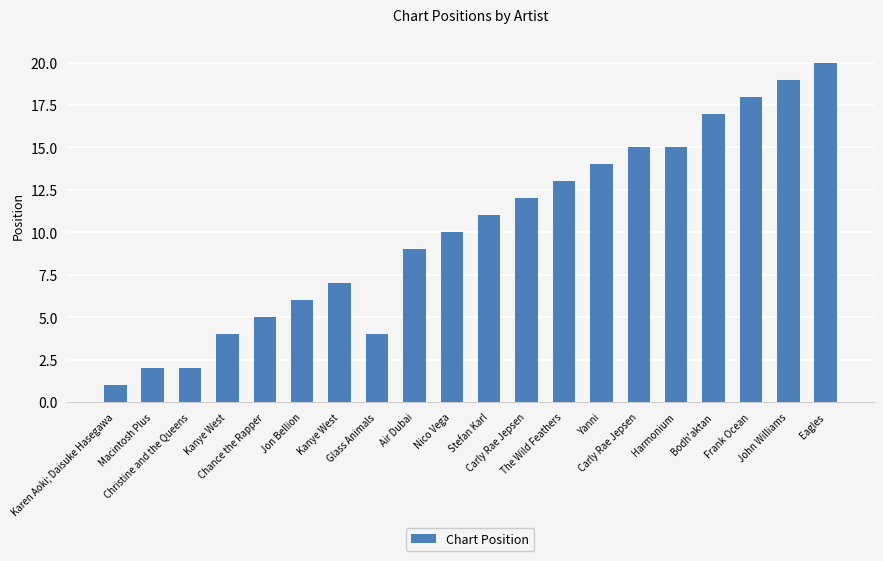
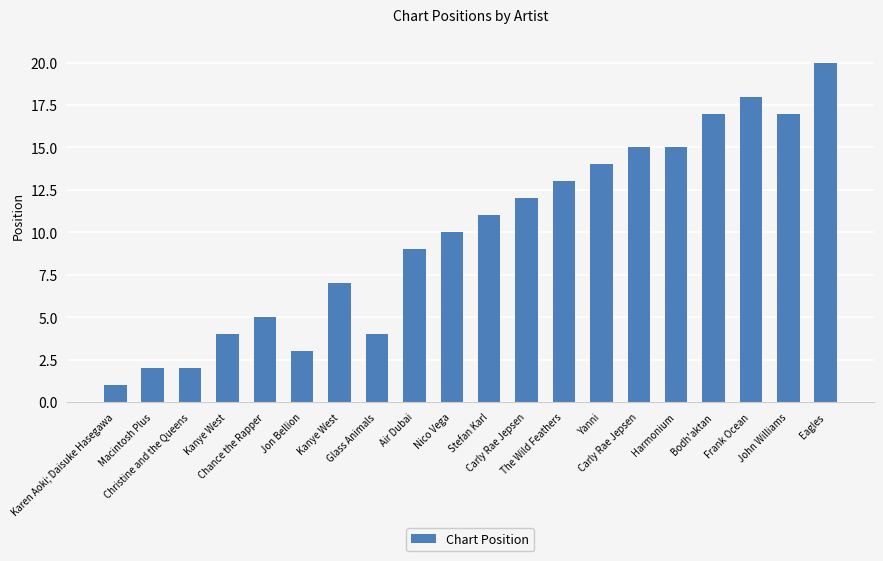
Jon Bellion: 6 -> 3
John Williams: 19 -> 17
